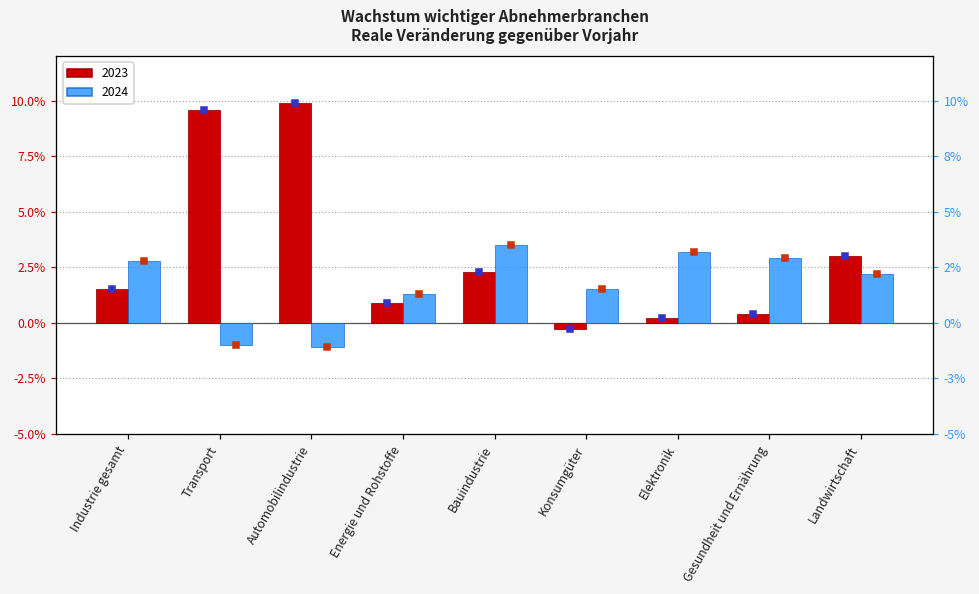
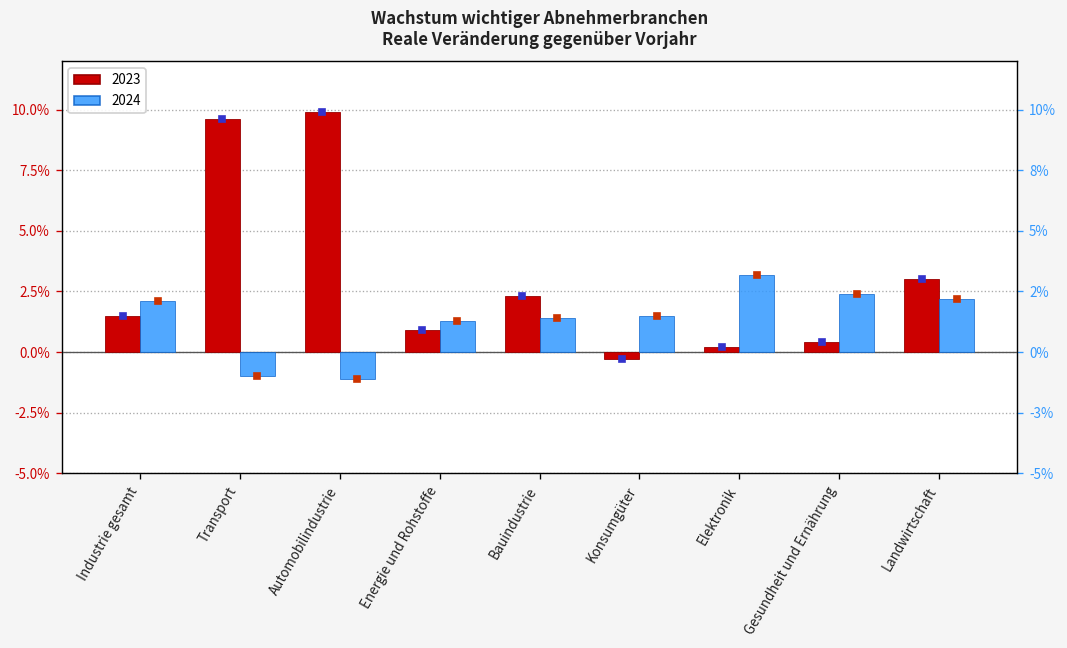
2024, Industrie gesamt: 2.8% -> 2.1%
2024, Bauindustrie: 3.5% -> 1.4%
2024, Gesundheit und Ernährung: 2.9% -> 2.4%
